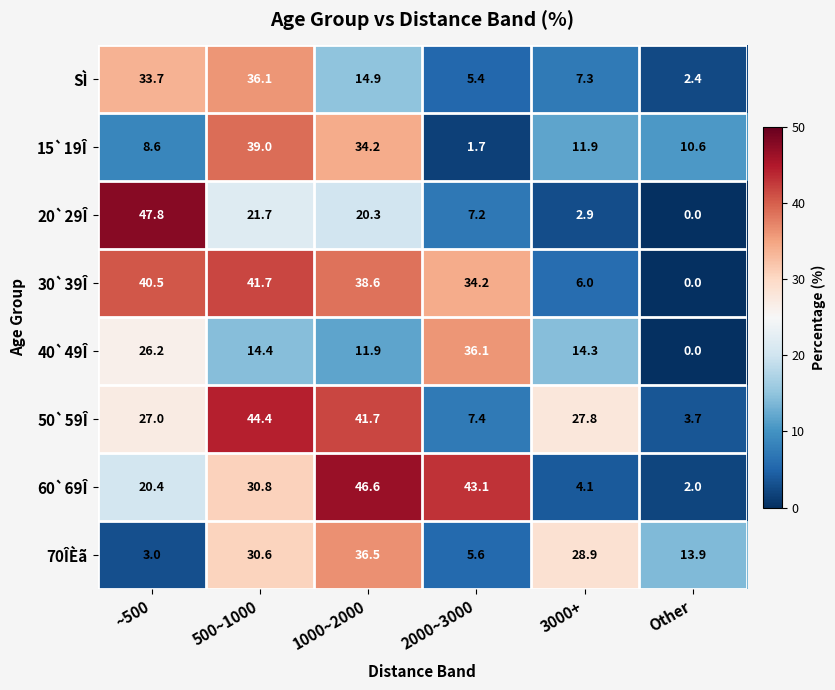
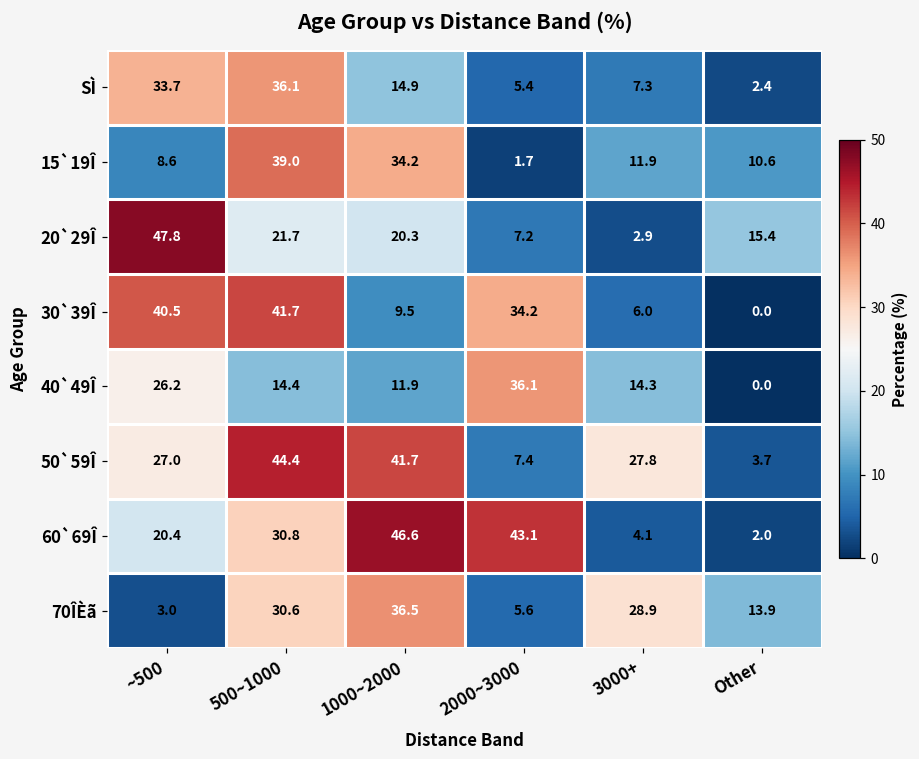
20`29Î, Other: 0.0 -> 15.4
30`39Î, 1000~2000: 38.6 -> 9.5
